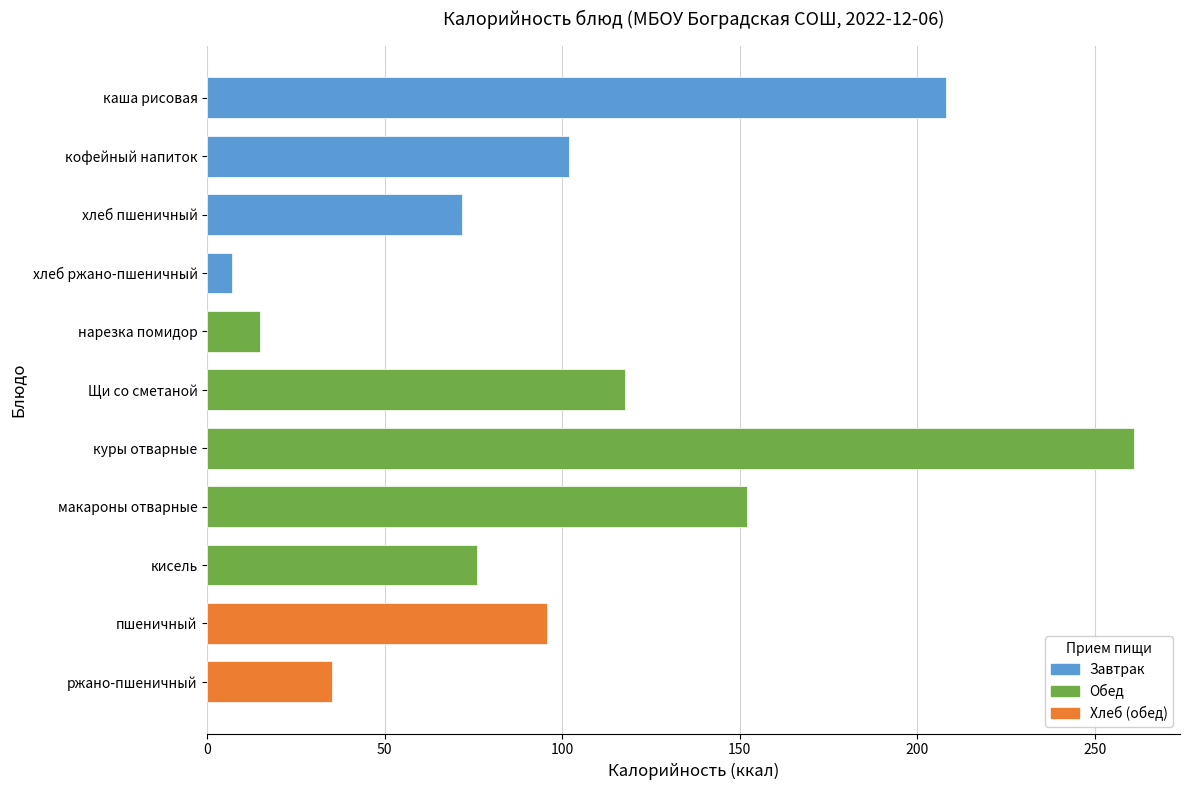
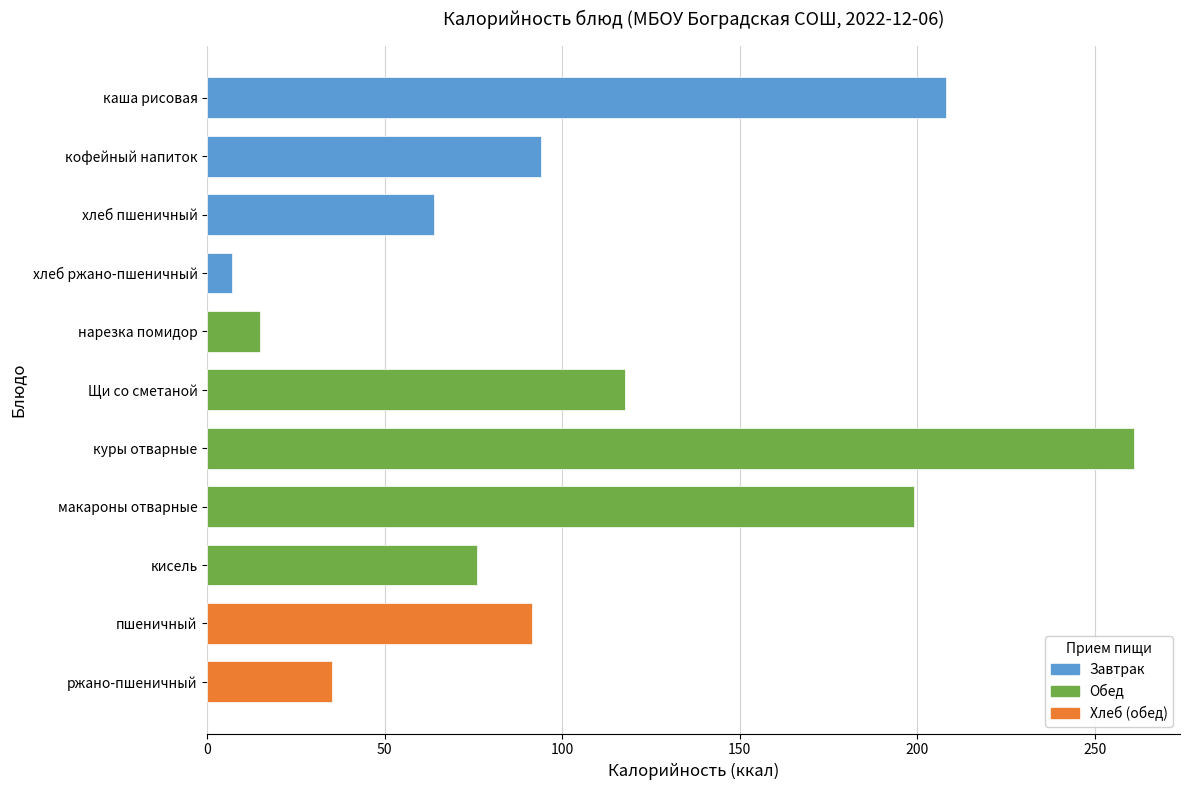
кофейный напиток: 102 -> 94
хлеб пшеничный: 72 -> 64
макароны отварные: 152 -> 199
пшеничный: 96 -> 91
